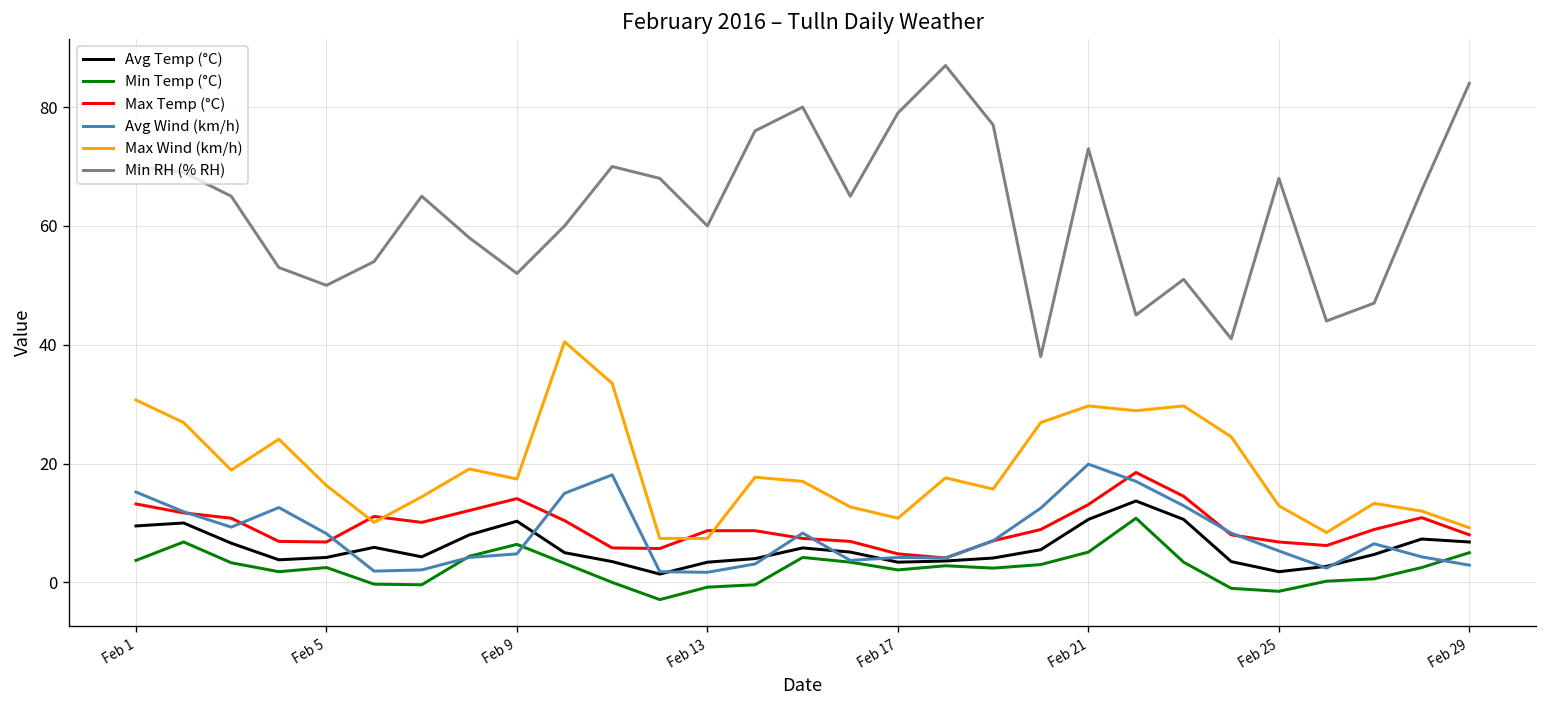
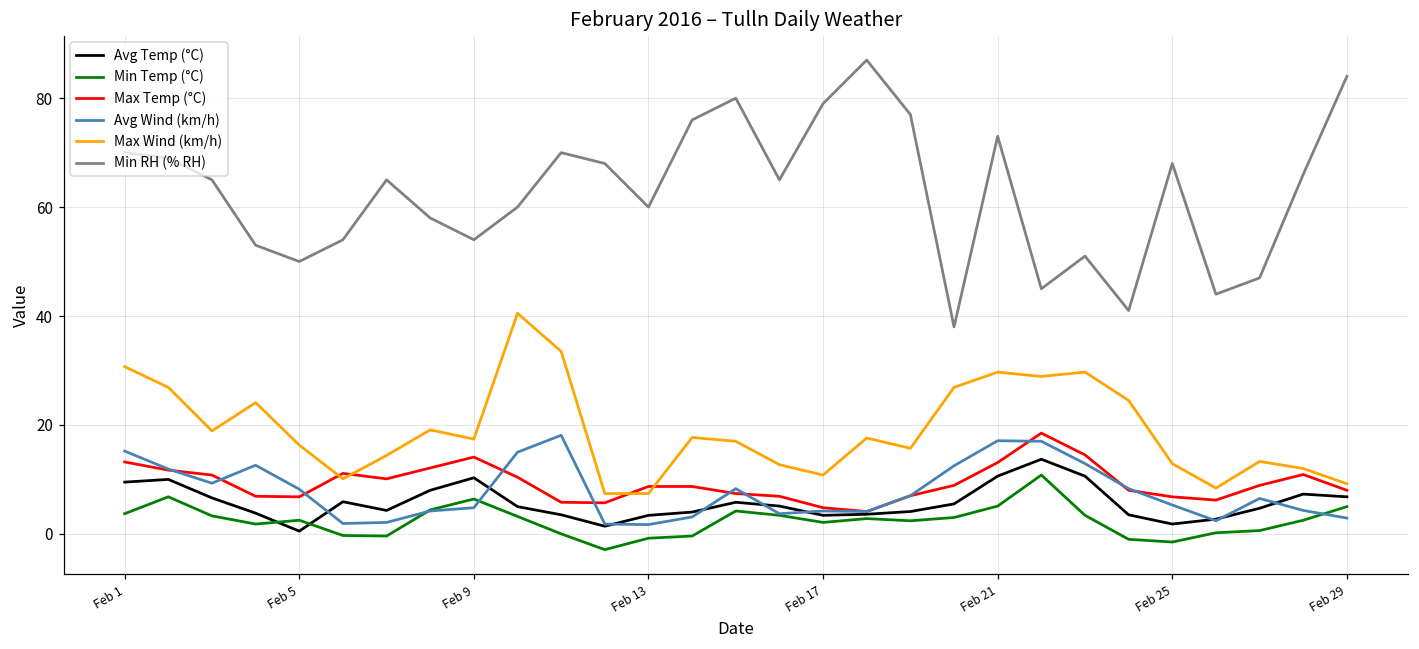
Avg Temp (°C), Feb 5: 4 -> 1
Min RH (% RH), Feb 9: 52 -> 54
Avg Wind (km/h), Feb 21: 20 -> 17
